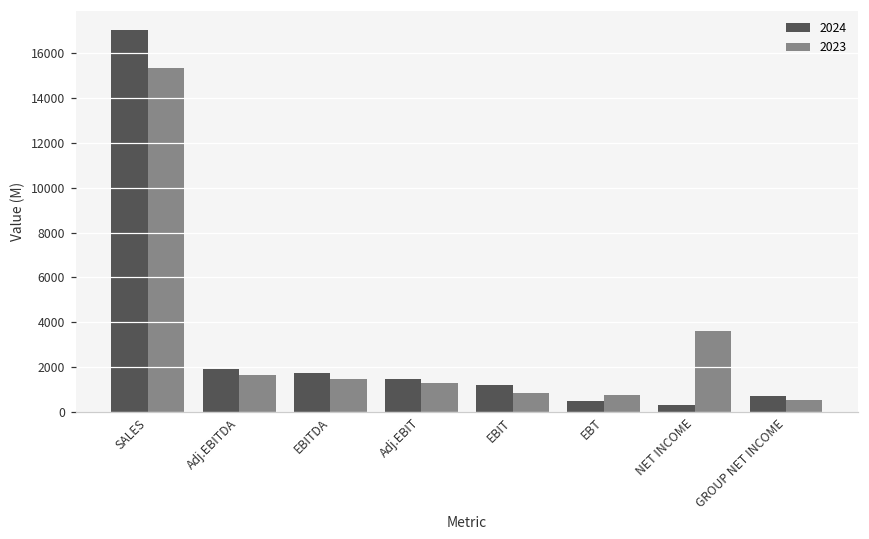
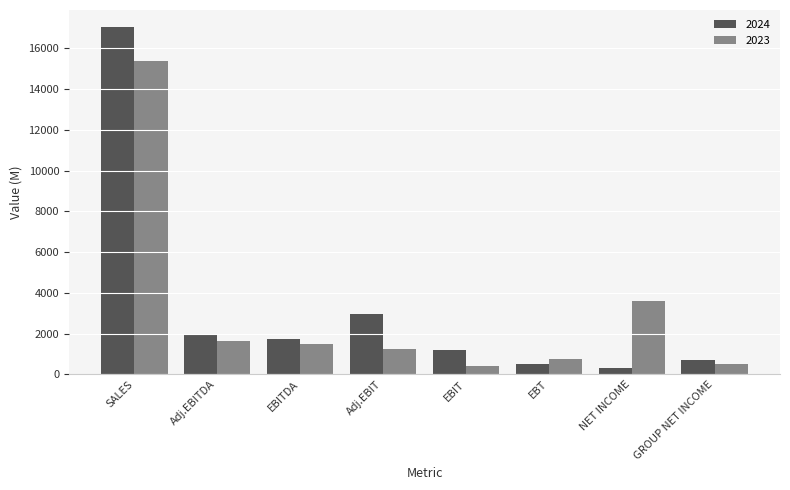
2024, Adj.EBIT: 1500 -> 3000
2023, EBIT: 900 -> 400
